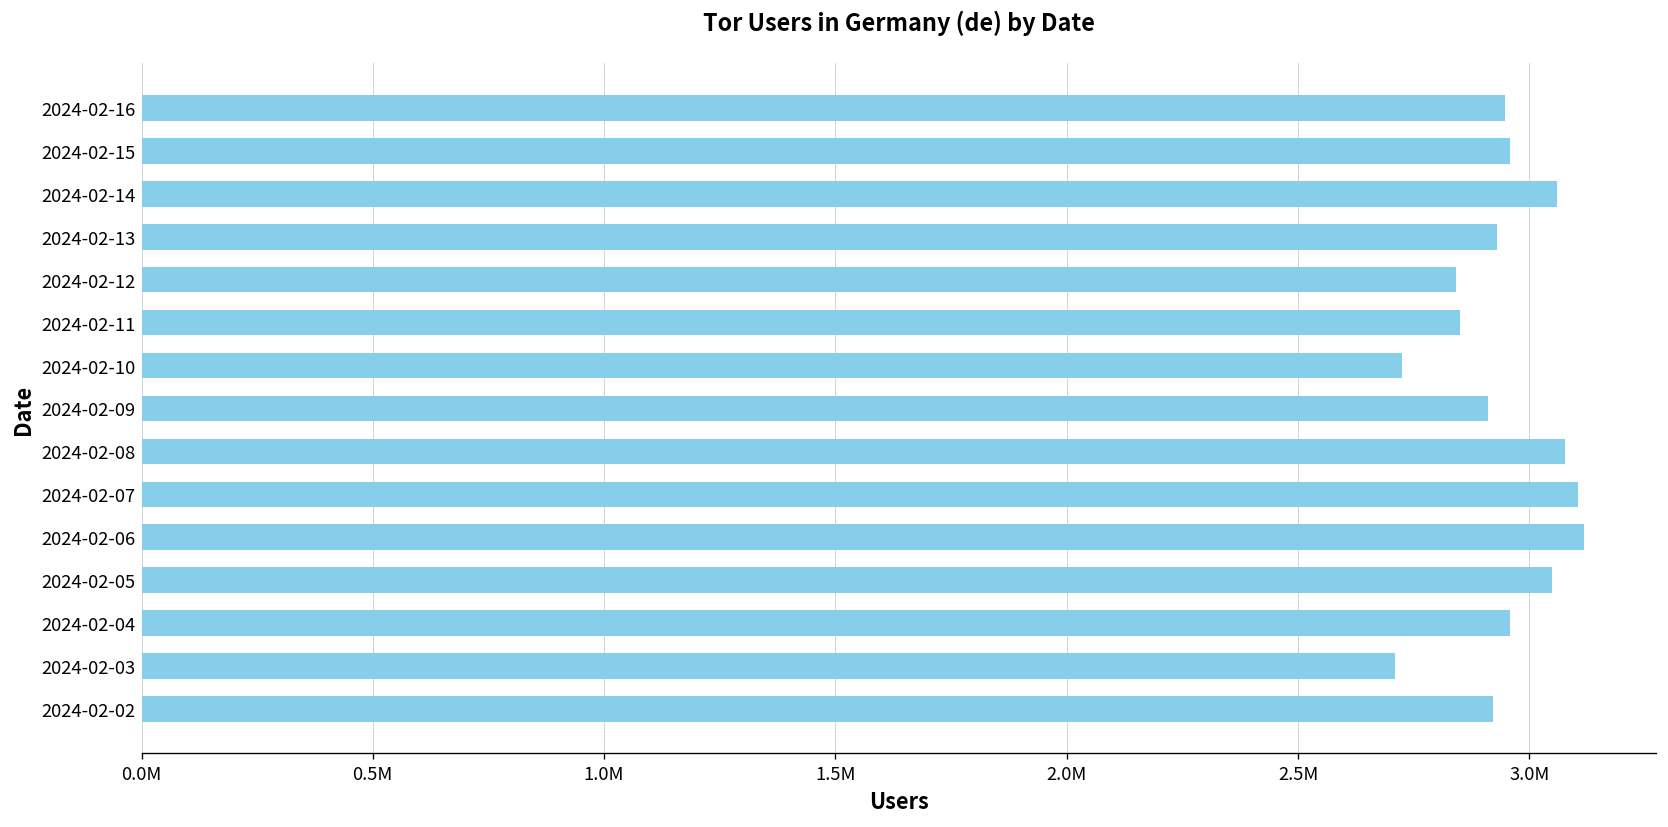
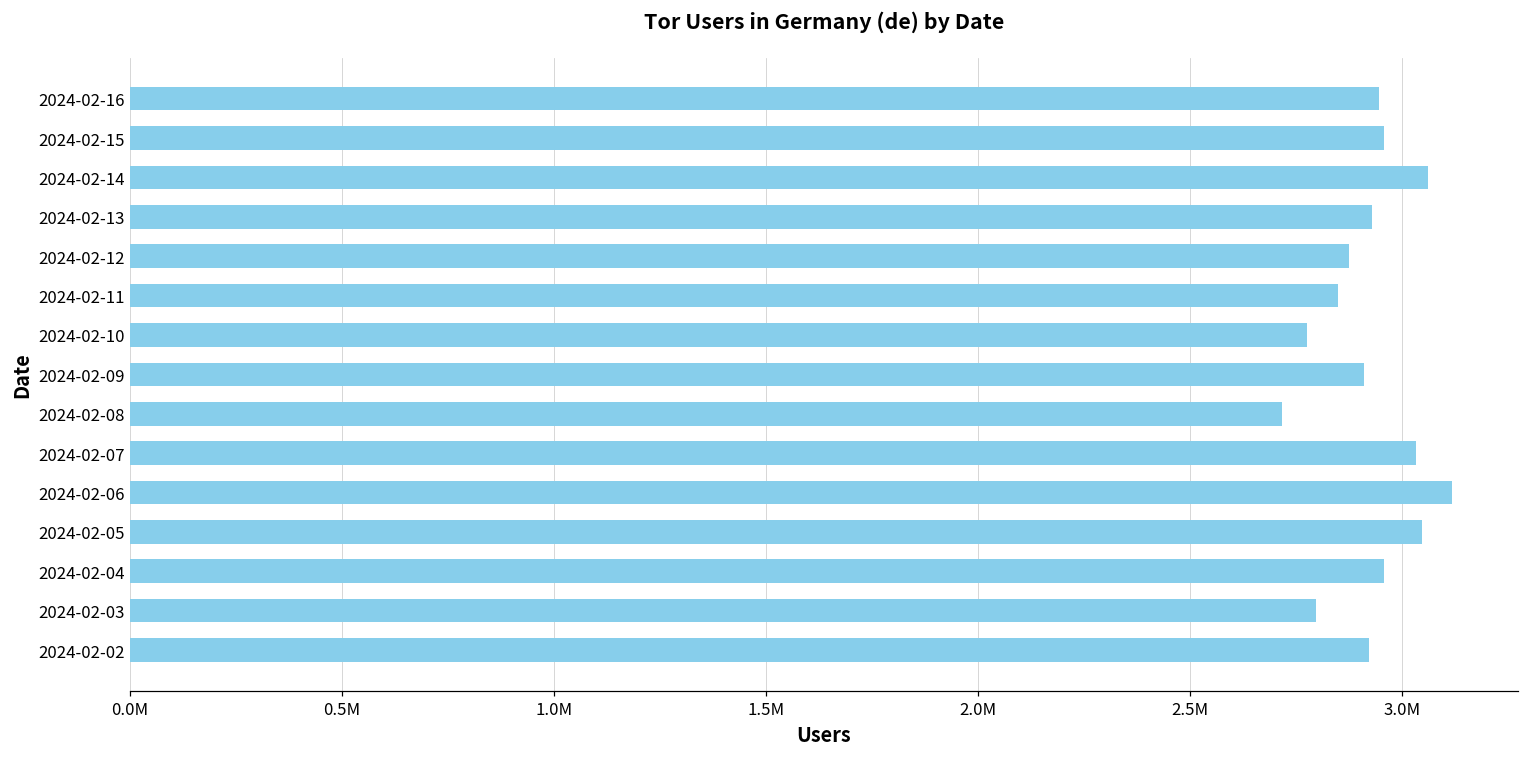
2024-02-12: 2840000 -> 2880000
2024-02-10: 2730000 -> 2780000
2024-02-08: 3080000 -> 2720000
2024-02-07: 3110000 -> 3030000
2024-02-03: 2710000 -> 2800000
